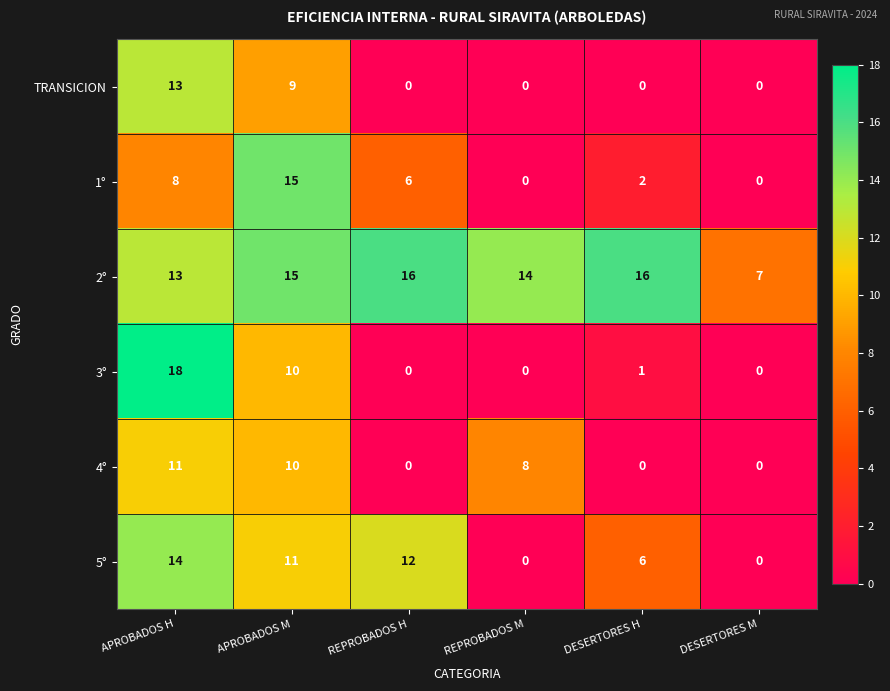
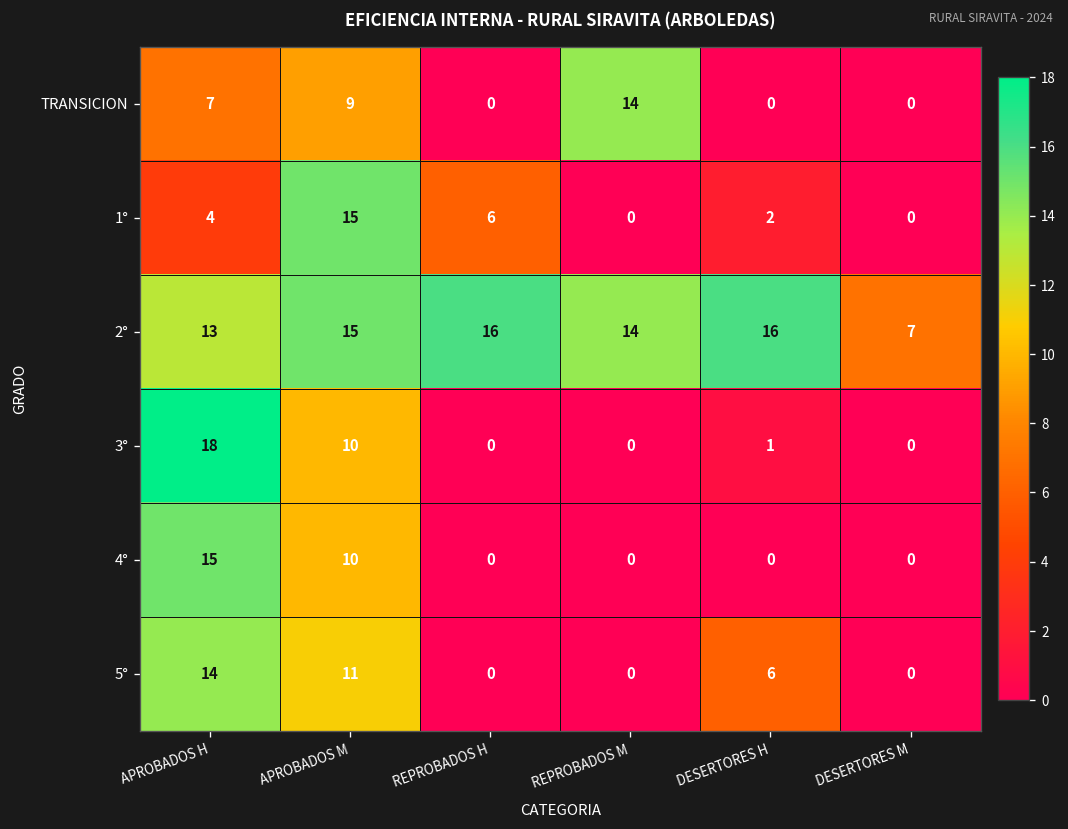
TRANSICION, APROBADOS H: 13 -> 7
TRANSICION, REPROBADOS M: 0 -> 14
1°, APROBADOS H: 8 -> 4
4°, APROBADOS H: 11 -> 15
4°, REPROBADOS M: 8 -> 0
5°, REPROBADOS H: 12 -> 0
